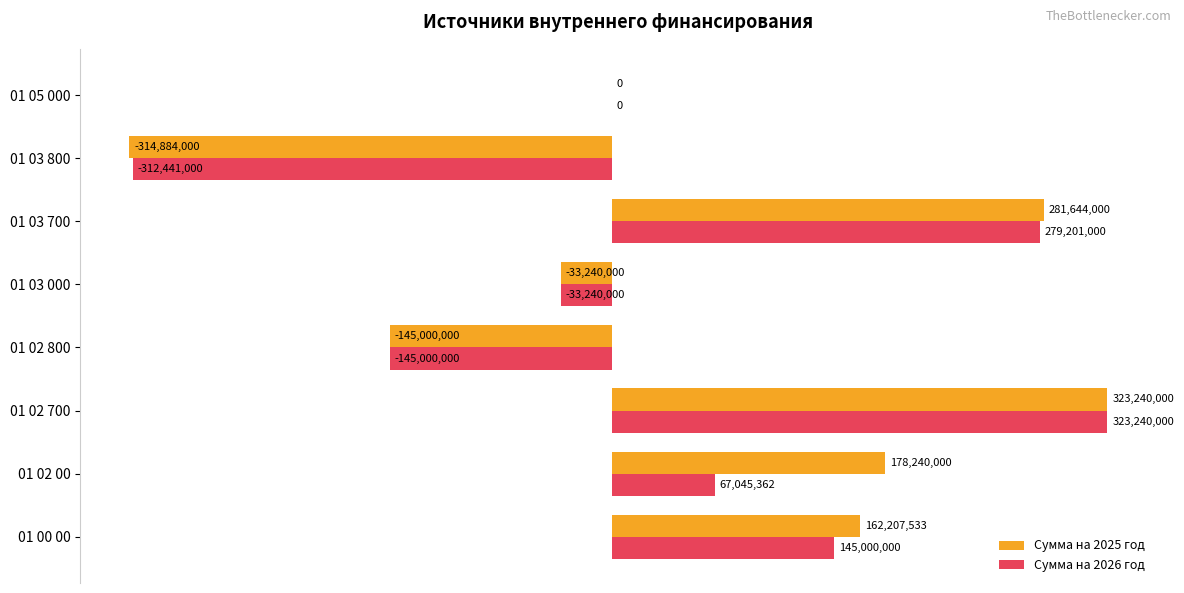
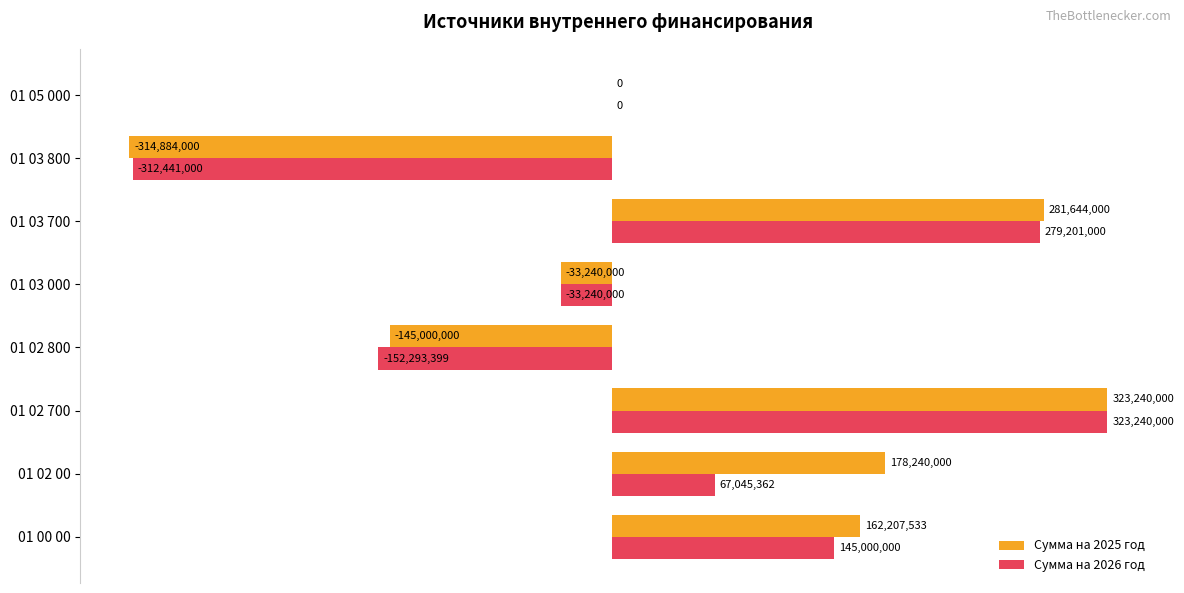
Сумма на 2026 год, 01 02 800: -145,000,000 -> -152,293,399
